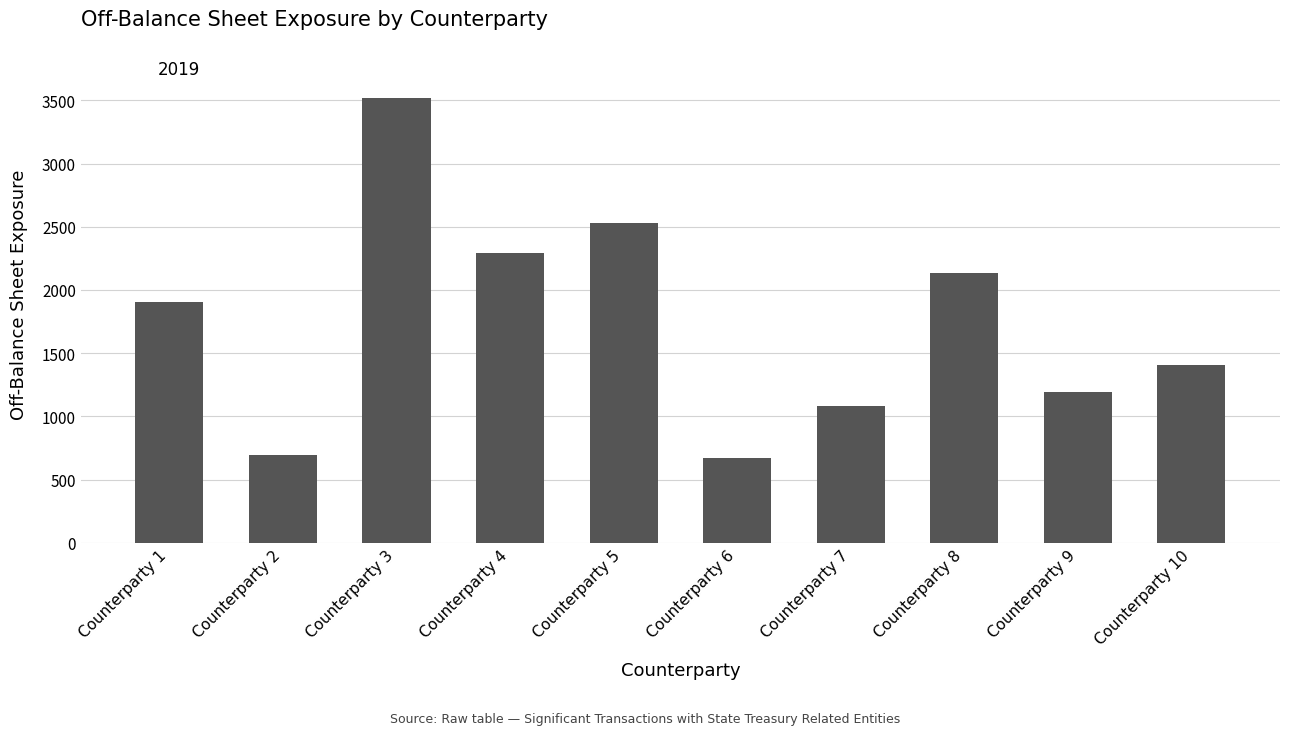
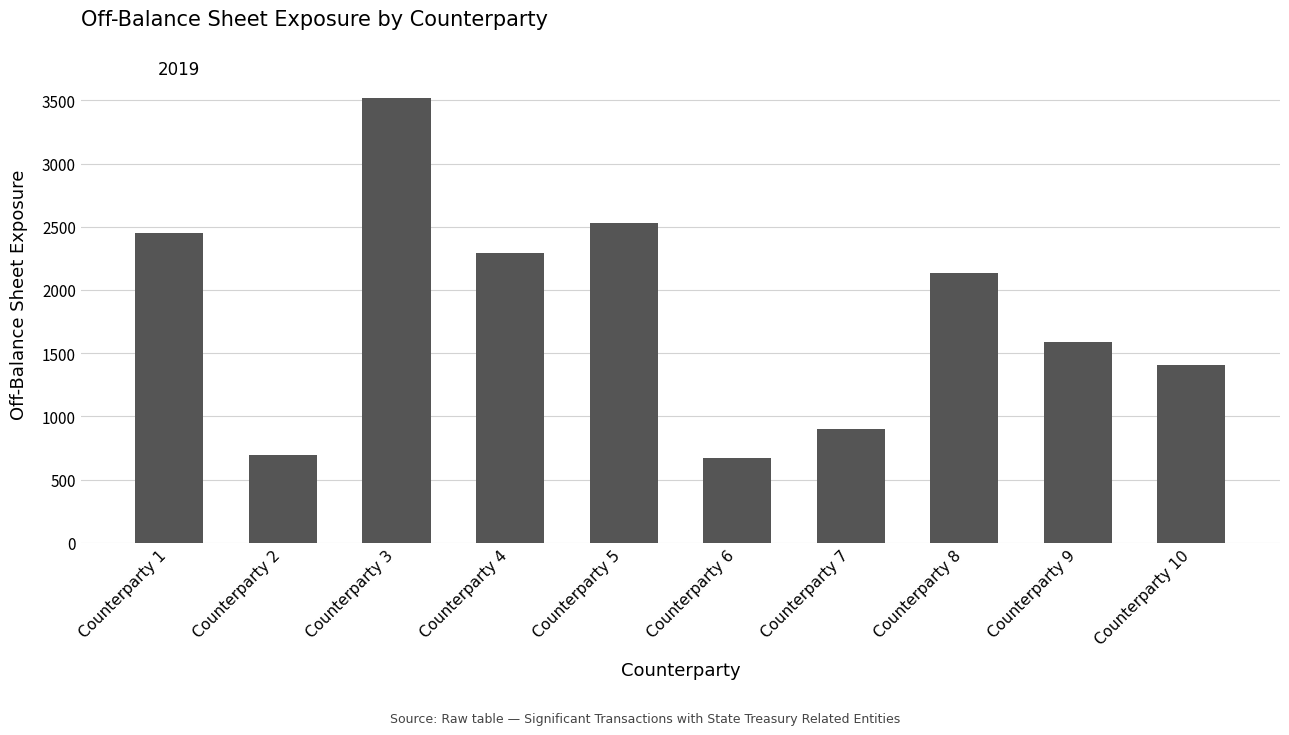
Counterparty 1: 1910 -> 2450
Counterparty 7: 1080 -> 900
Counterparty 9: 1190 -> 1590
